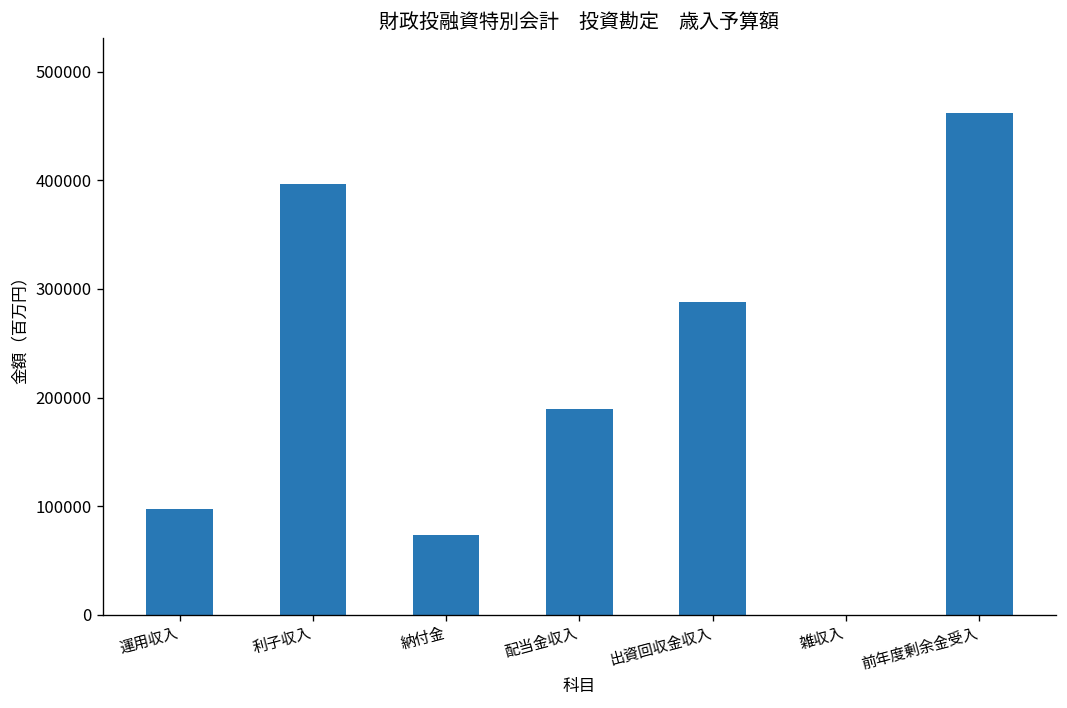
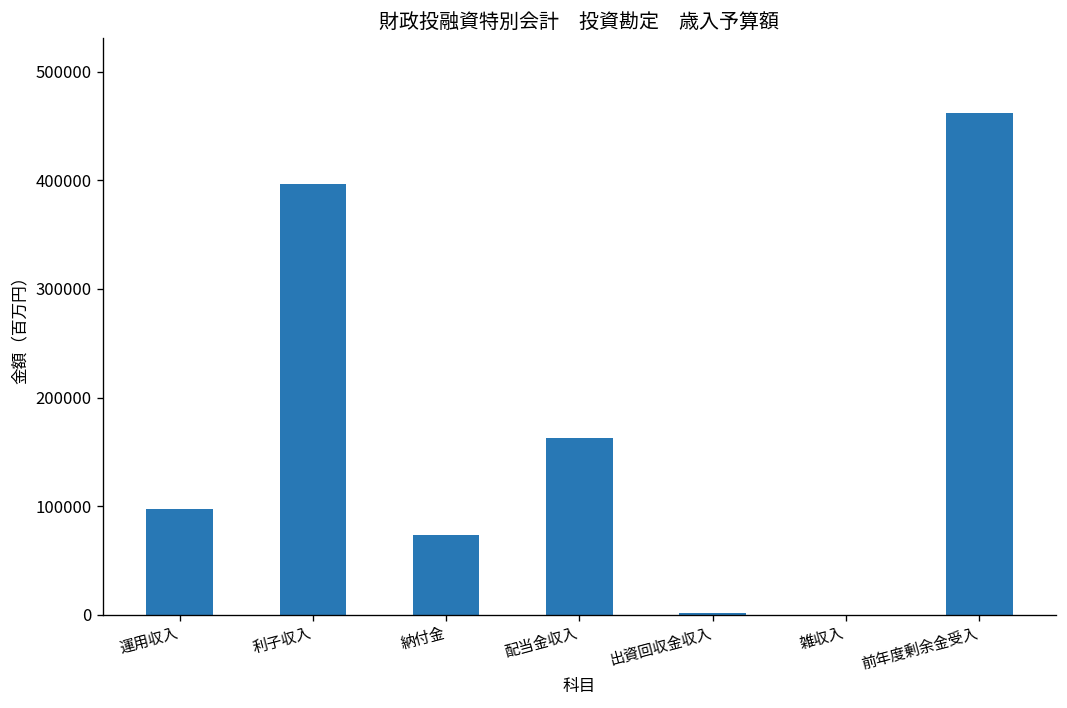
配当金収入: 190000 -> 160000
出資回収金収入: 290000 -> 0
